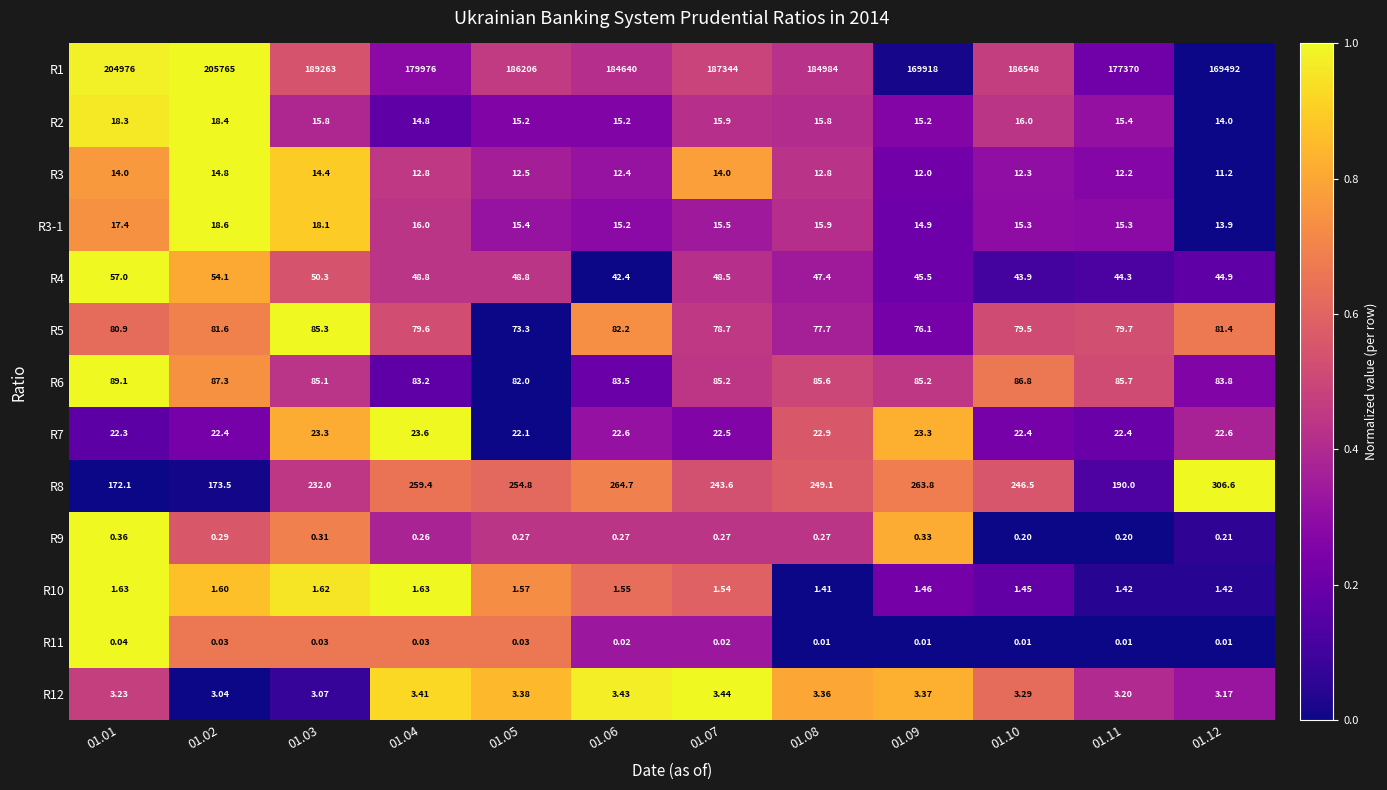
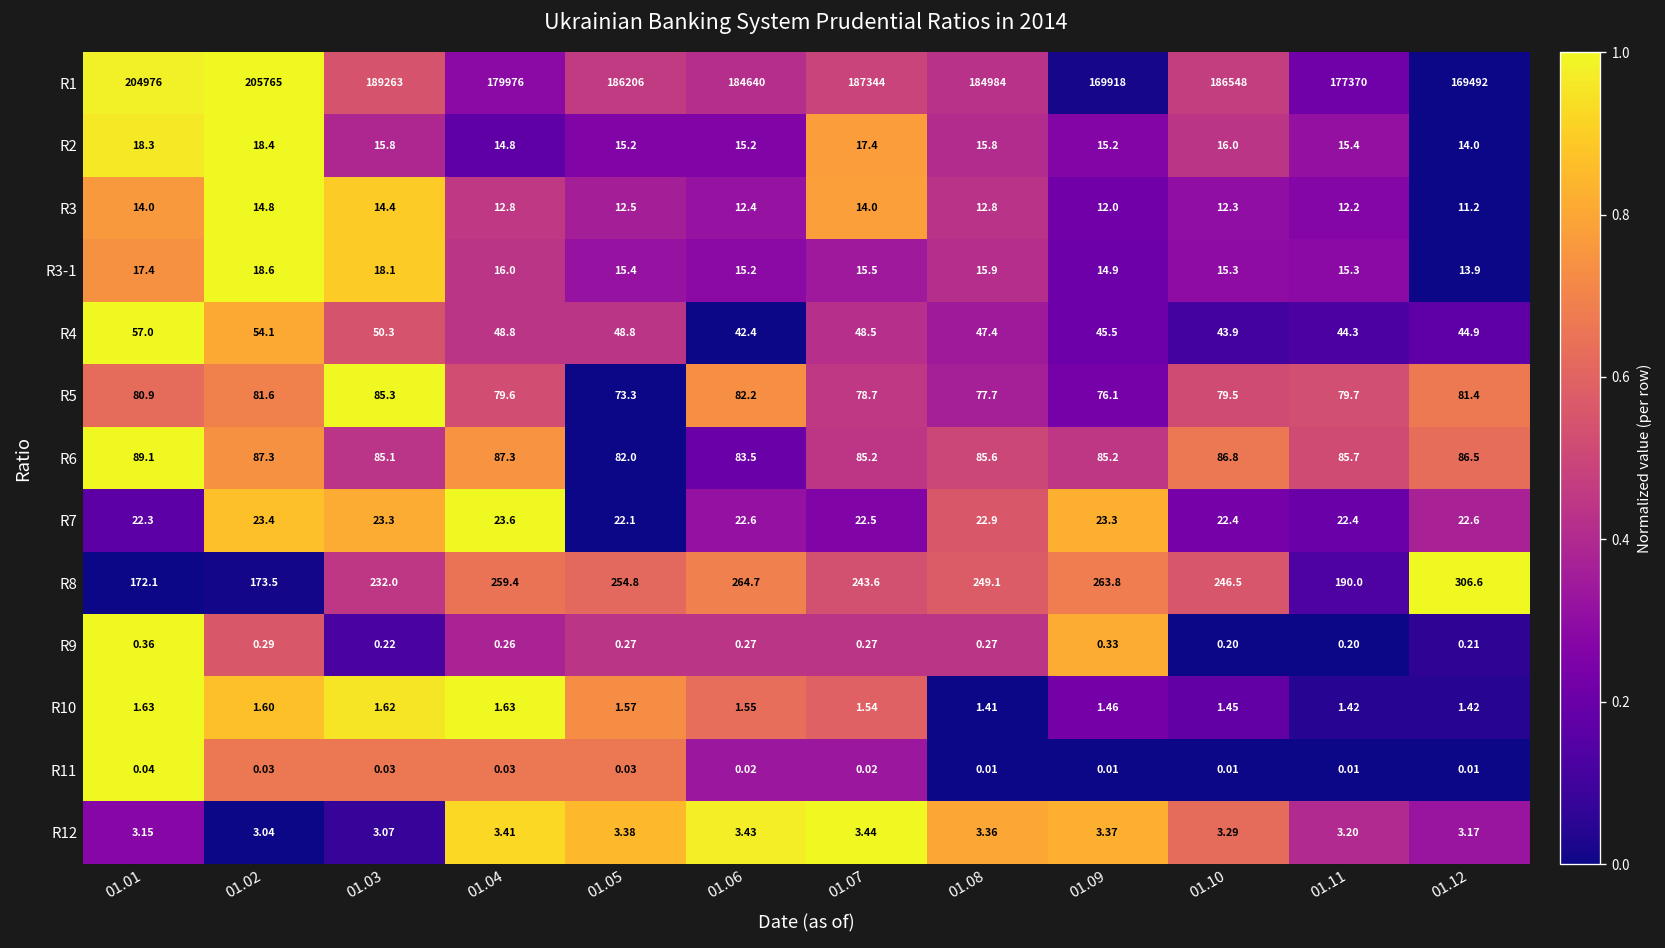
R2, 01.07: 15.9 -> 17.4
R6, 01.04: 83.2 -> 87.3
R6, 01.12: 83.8 -> 86.5
R7, 01.02: 22.4 -> 23.4
R9, 01.03: 0.31 -> 0.22
R12, 01.01: 3.23 -> 3.15
